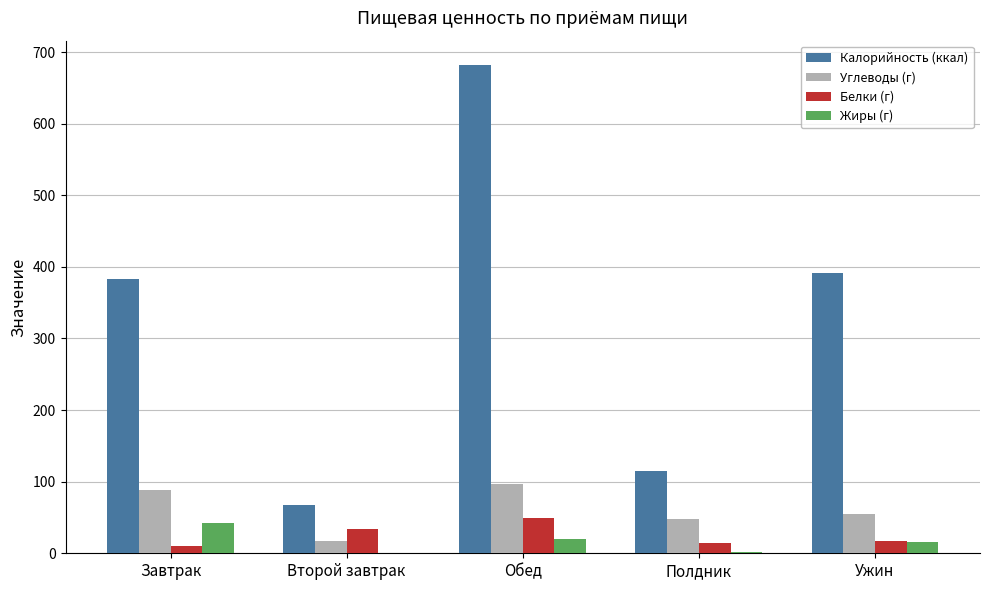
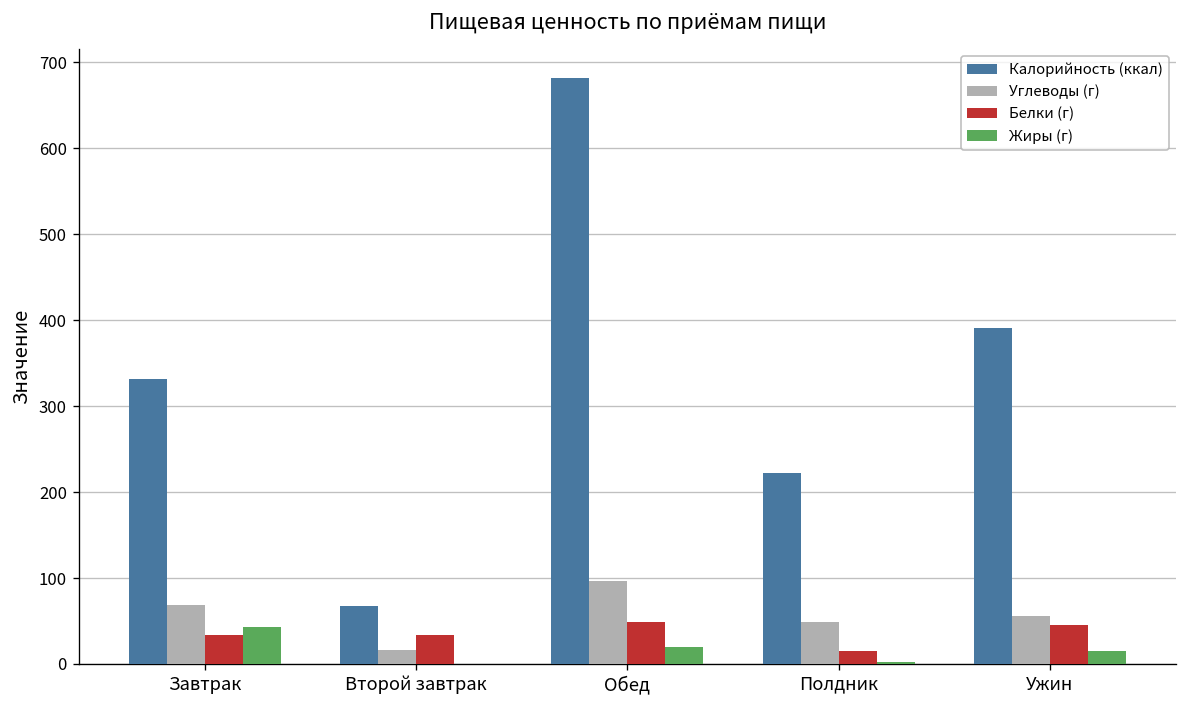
Калорийность (ккал), Завтрак: 380 -> 330
Углеводы (г), Завтрак: 90 -> 70
Белки (г), Завтрак: 10 -> 30
Калорийность (ккал), Полдник: 110 -> 220
Белки (г), Ужин: 20 -> 50
